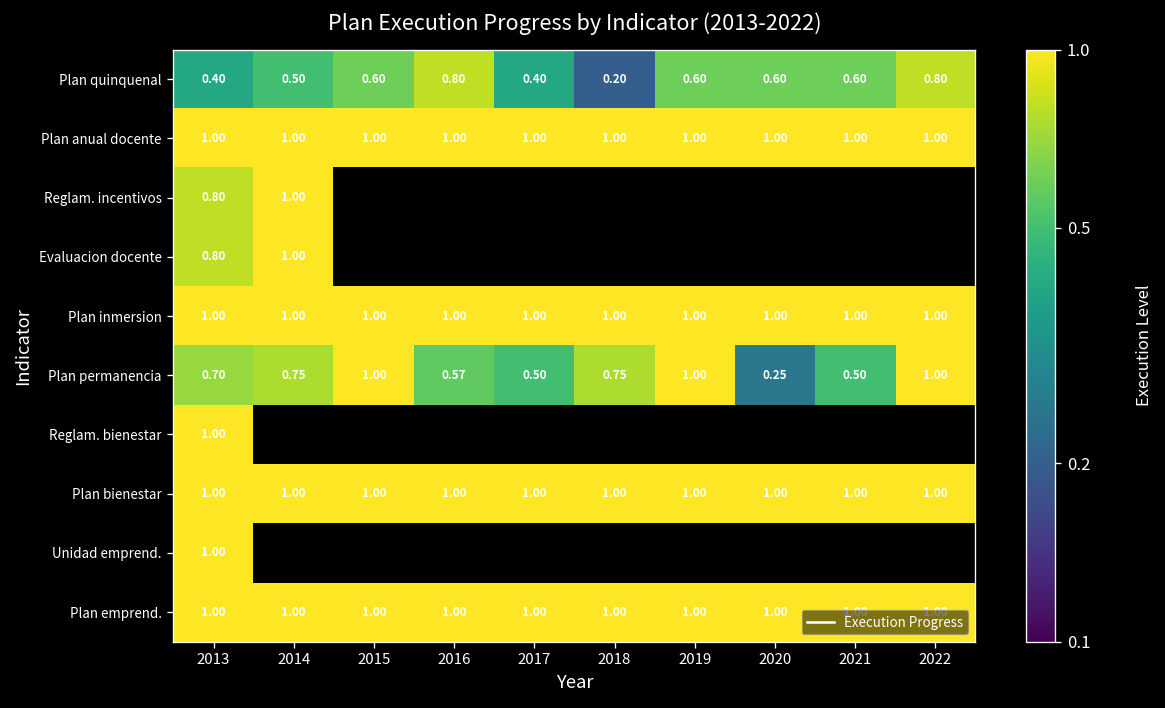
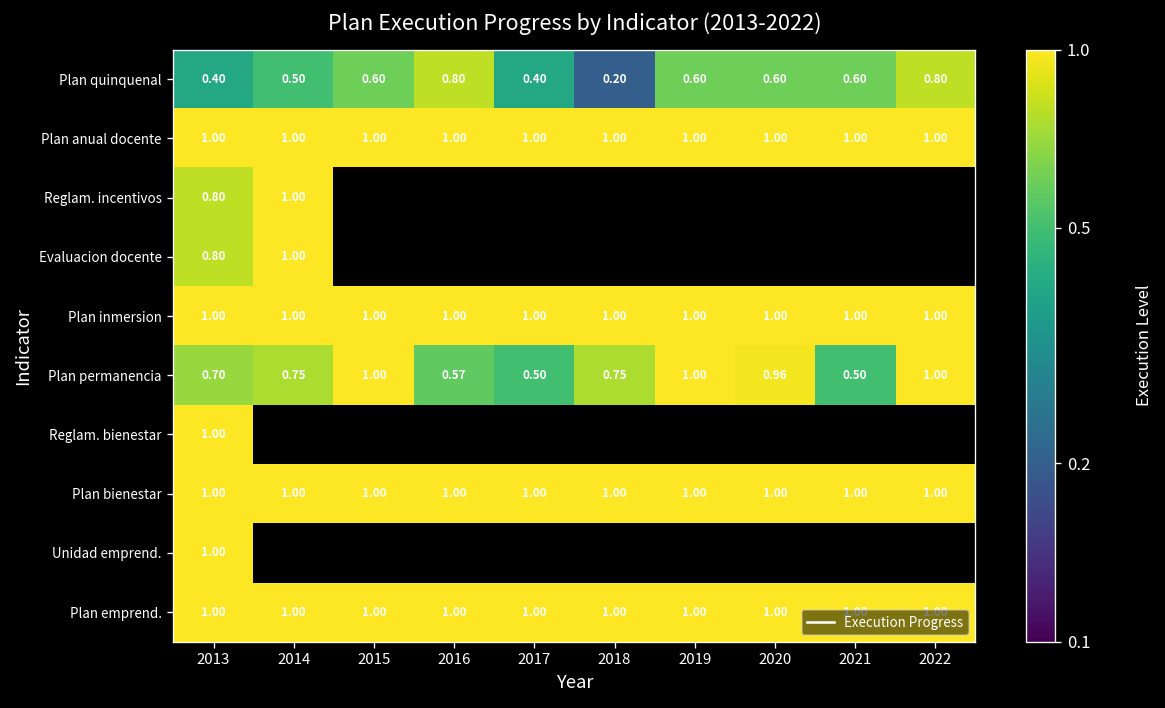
Plan permanencia, 2020: 0.25 -> 0.96
